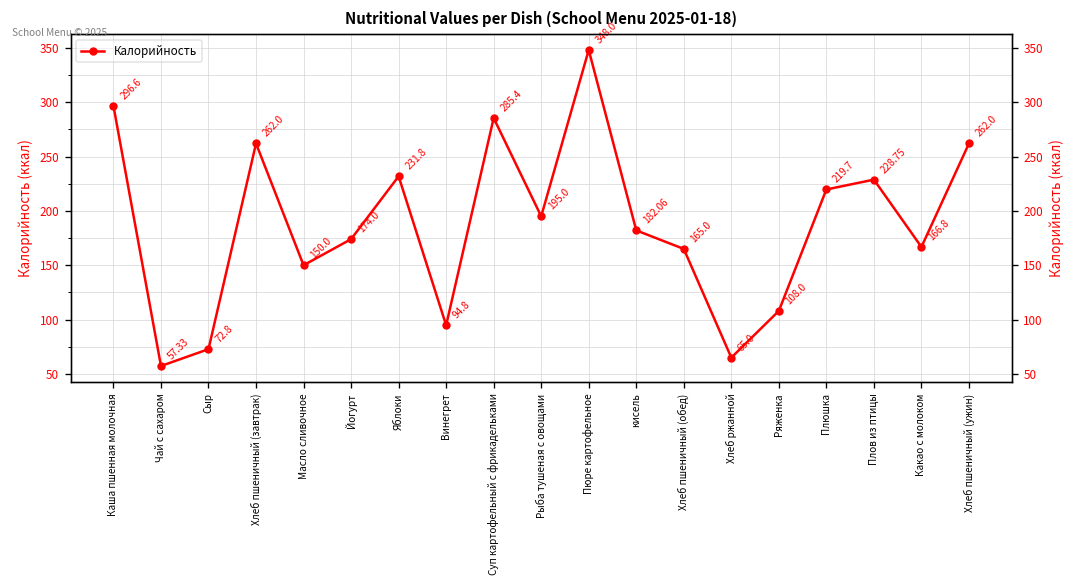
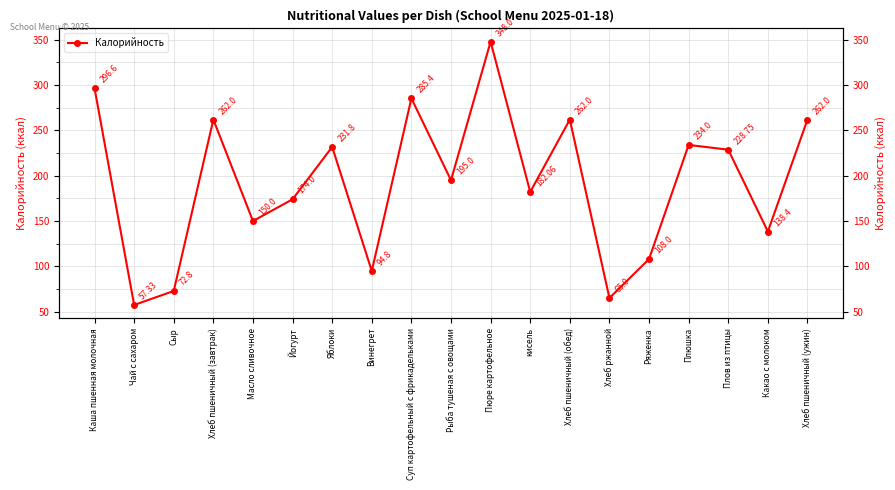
Хлеб пшеничный (обед): 165.0 -> 262.0
Плюшка: 219.7 -> 234.0
Какао с молоком: 166.8 -> 138.4
